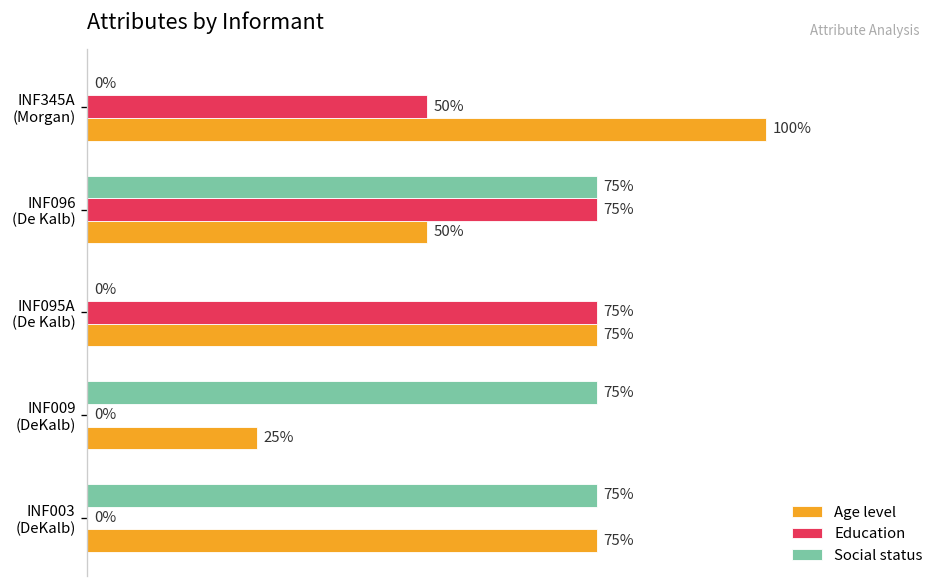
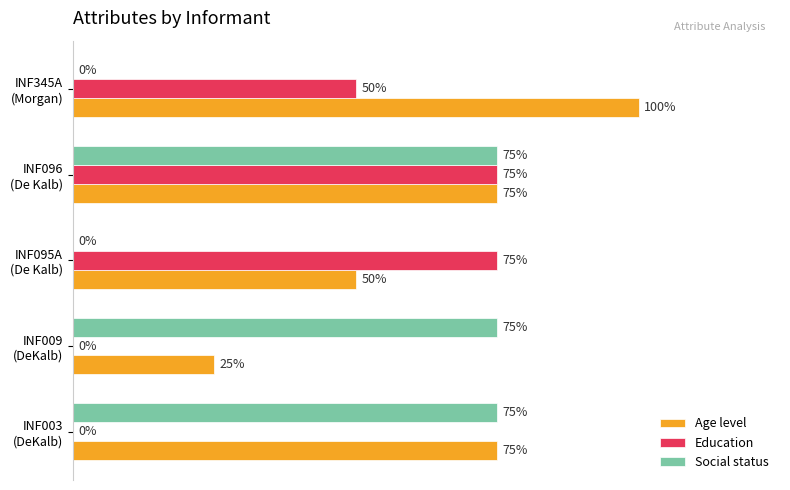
Age level, INF096 (De Kalb): 50% -> 75%
Age level, INF095A (De Kalb): 75% -> 50%
